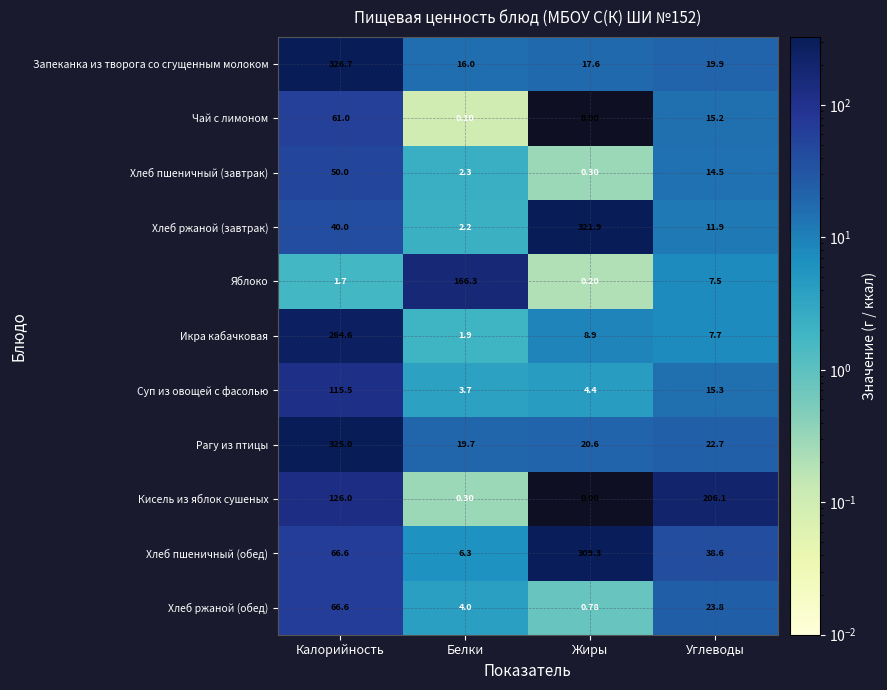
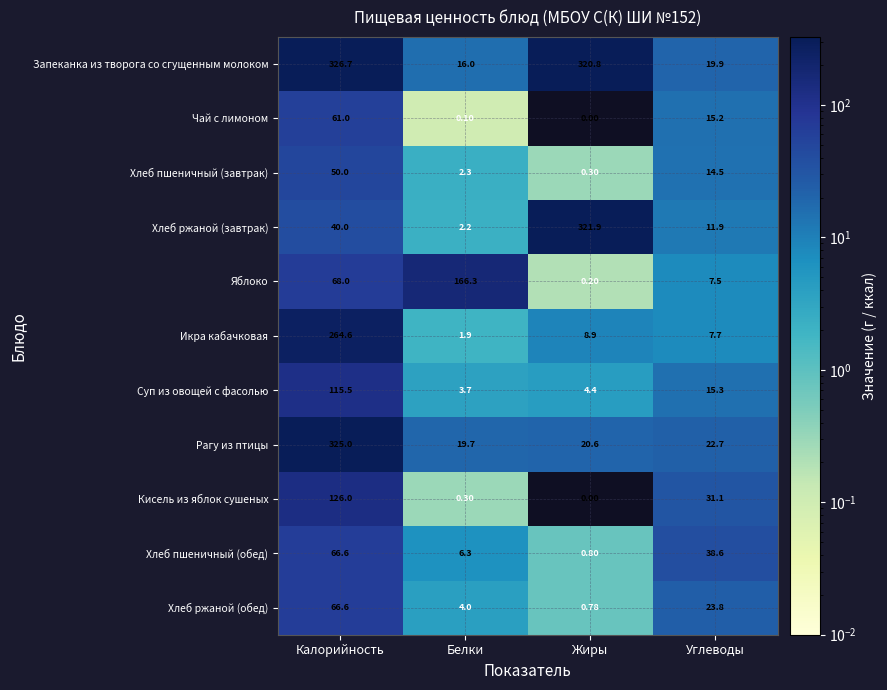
Запеканка из творога со сгущенным молоком, Жиры: 17.6 -> 320.8
Яблоко, Калорийность: 1.7 -> 68.0
Кисель из яблок сушеных, Углеводы: 206.1 -> 31.1
Хлеб пшеничный (обед), Жиры: 309.3 -> 0.80
